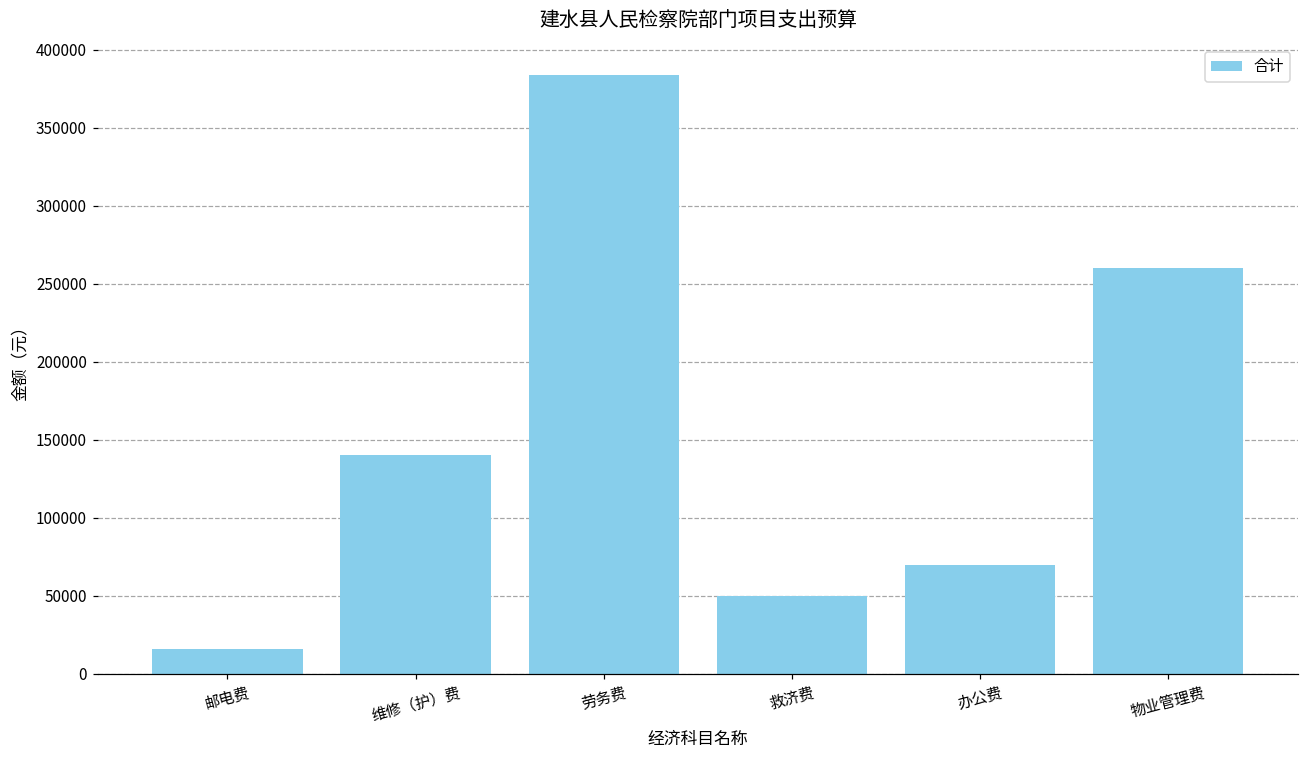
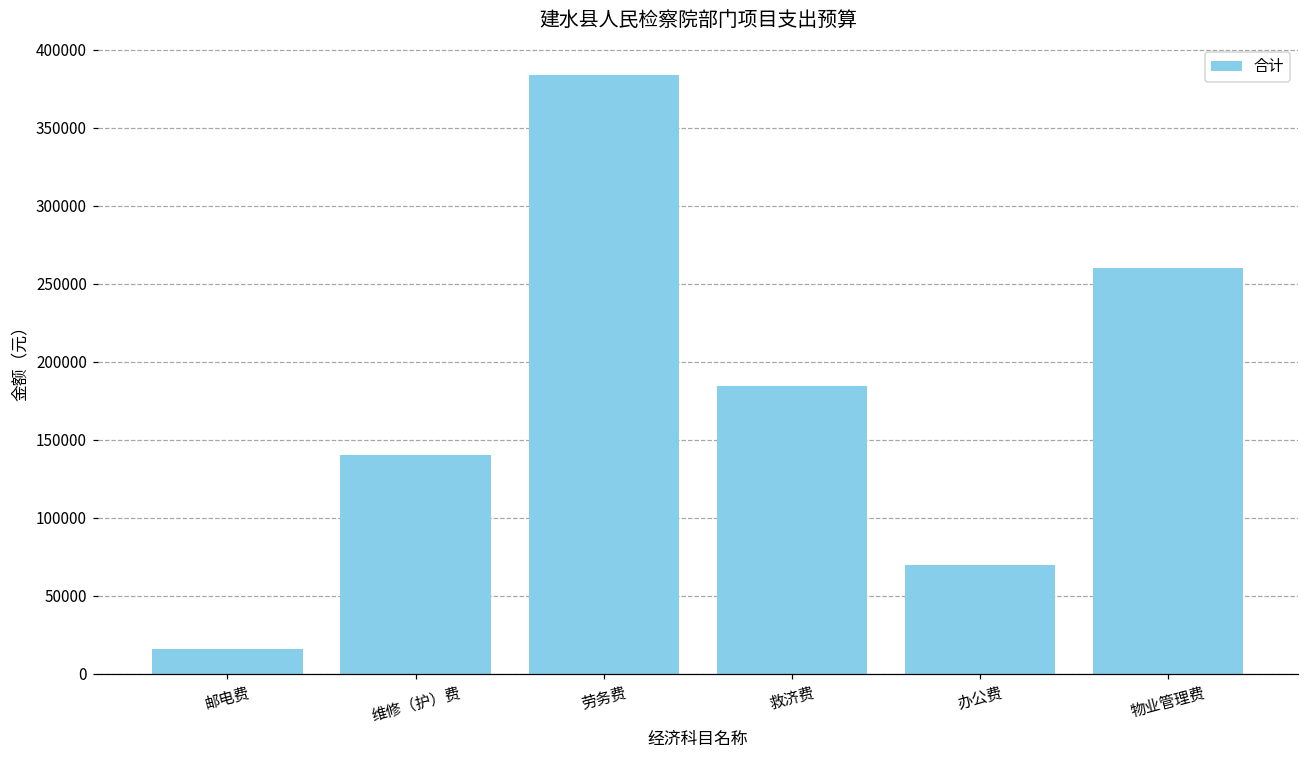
救济费: 50000 -> 185000
